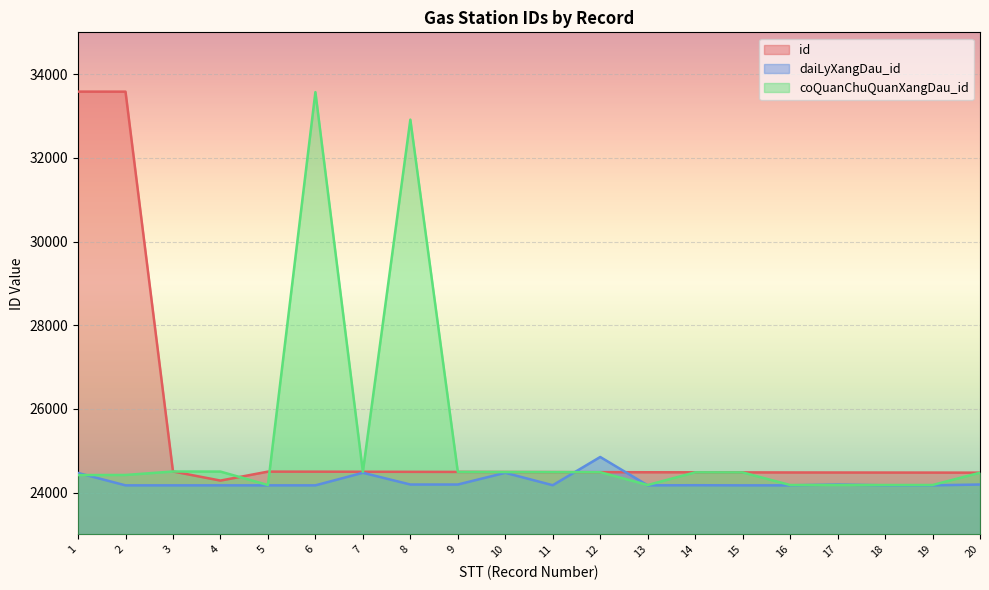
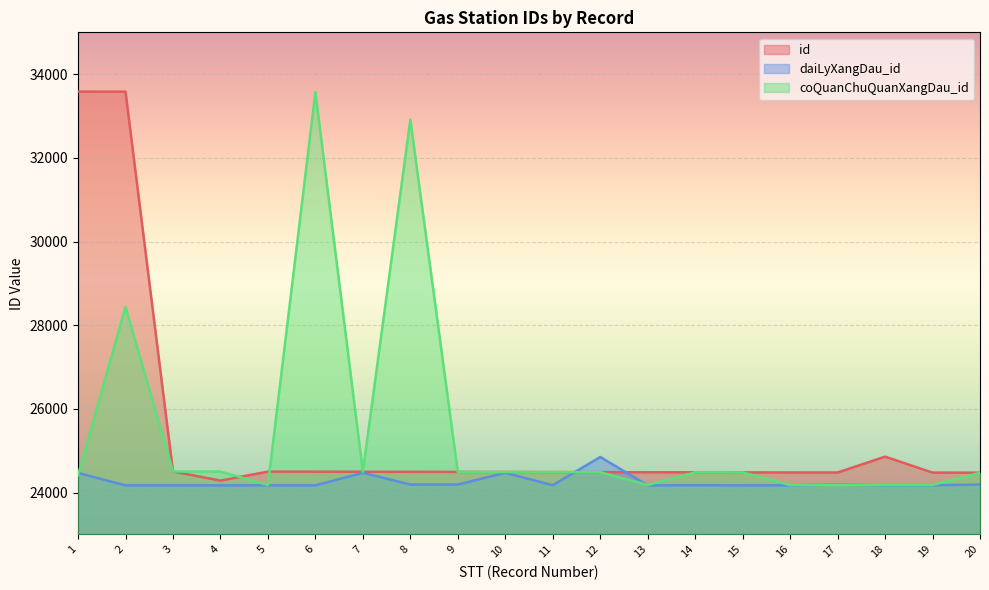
coQuanChuQuanXangDau_id, 2: 24400 -> 28400
id, 18: 24500 -> 24900
